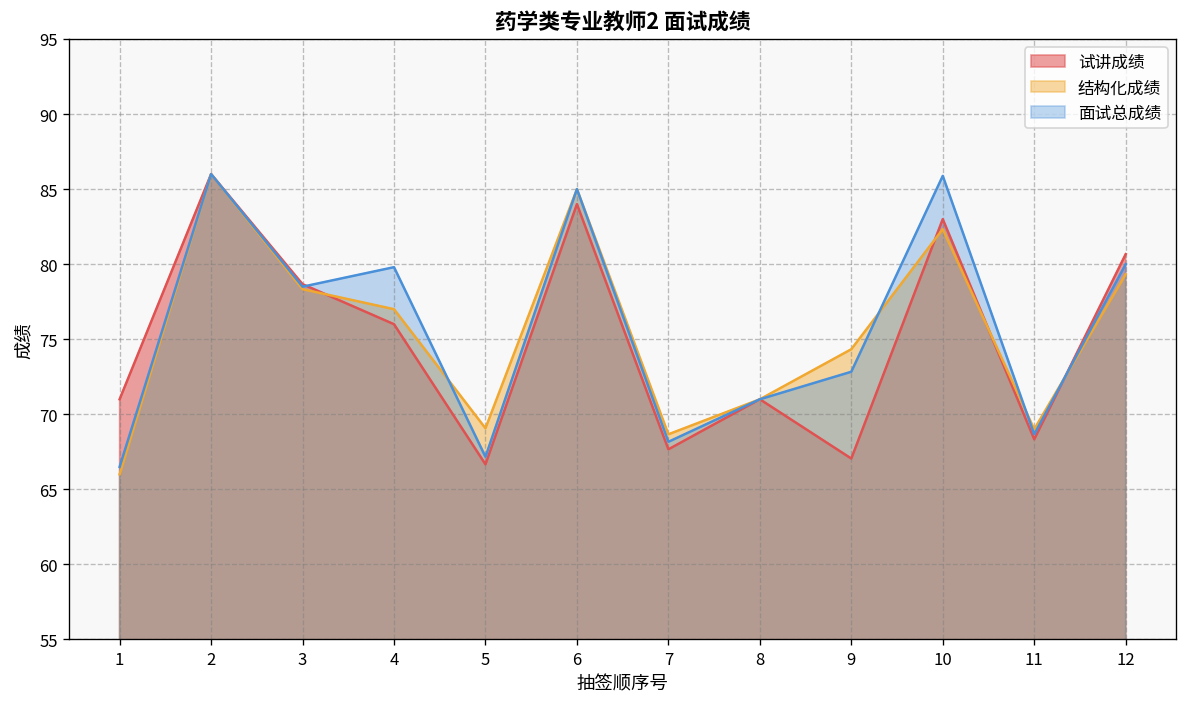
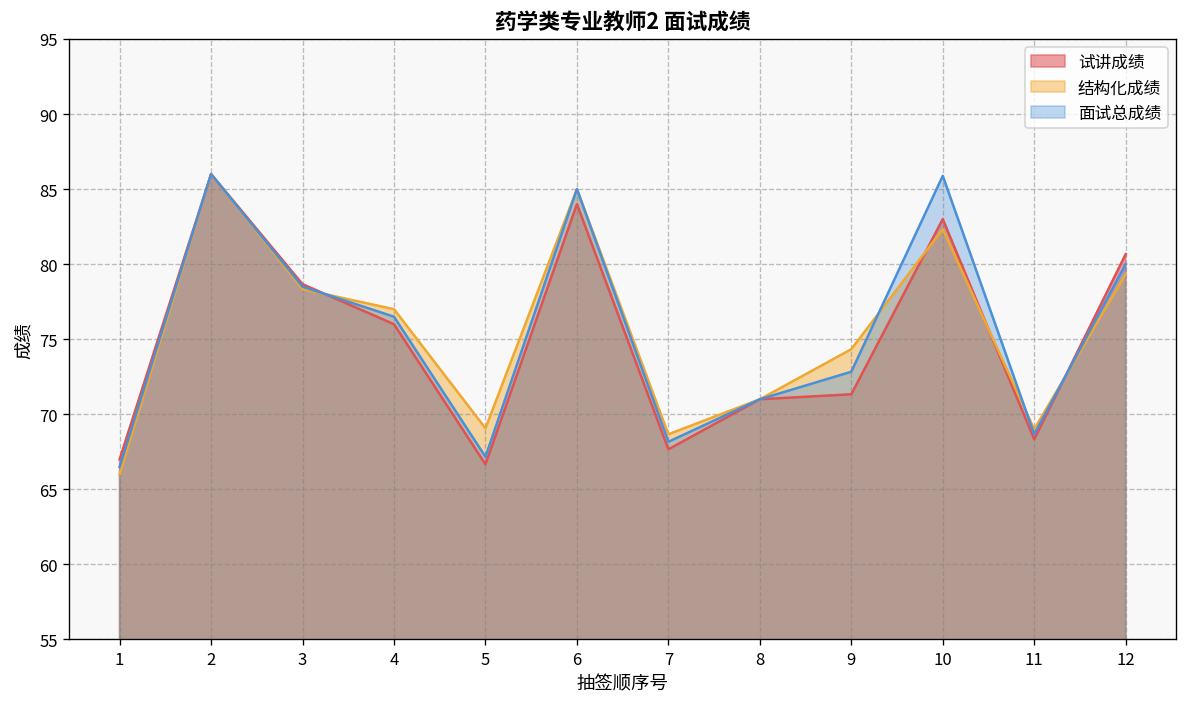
试讲成绩, 1: 71 -> 67
面试总成绩, 4: 79.8 -> 76.5
试讲成绩, 9: 67.1 -> 71.3
